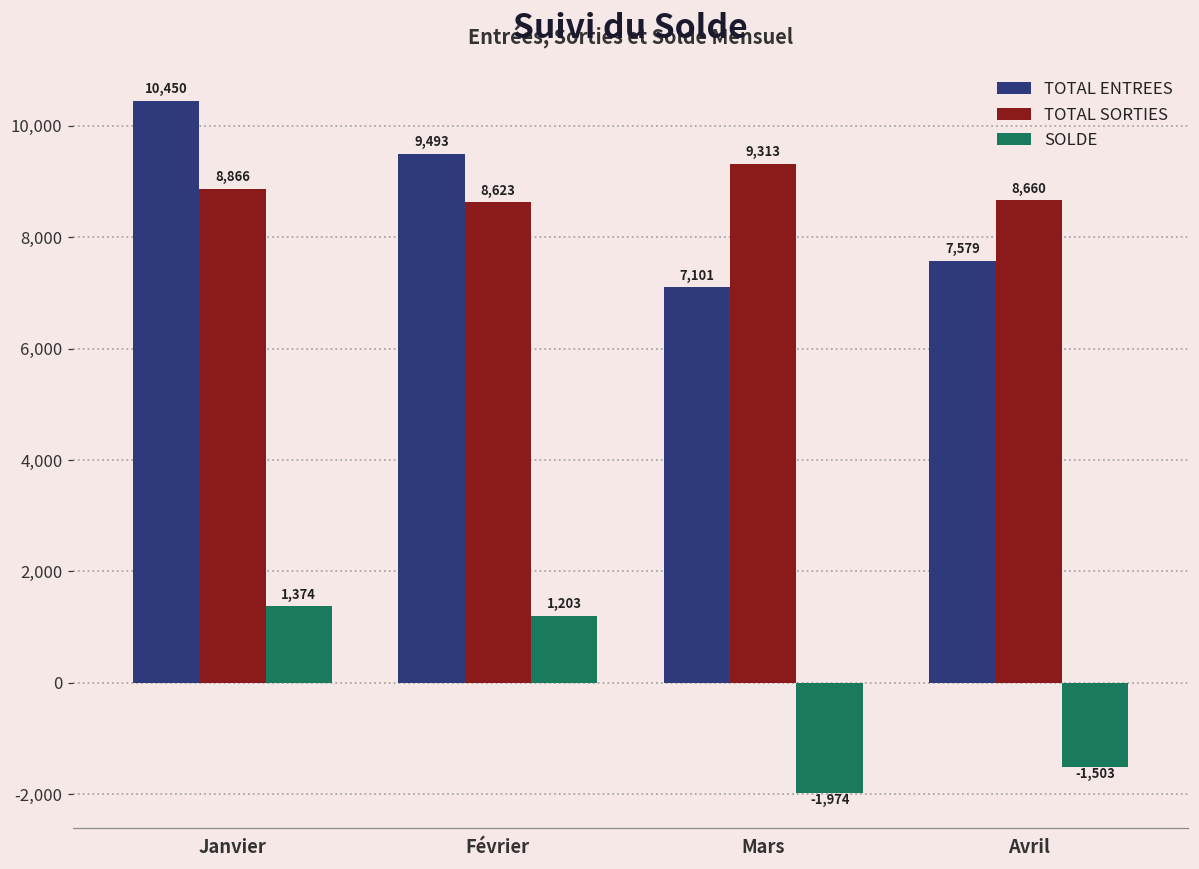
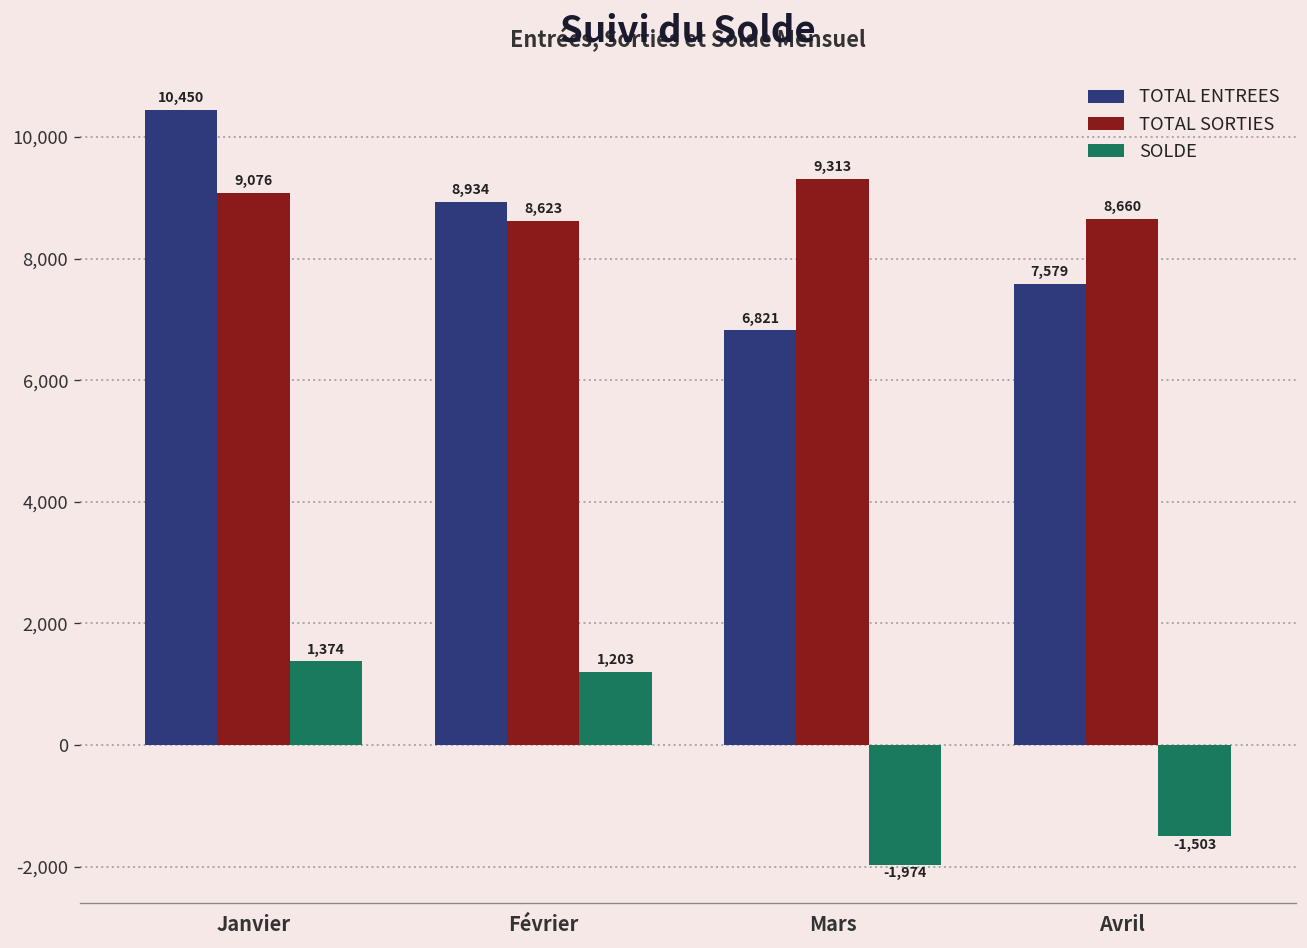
TOTAL SORTIES, Janvier: 8,866 -> 9,076
TOTAL ENTREES, Février: 9,493 -> 8,934
TOTAL ENTREES, Mars: 7,101 -> 6,821
